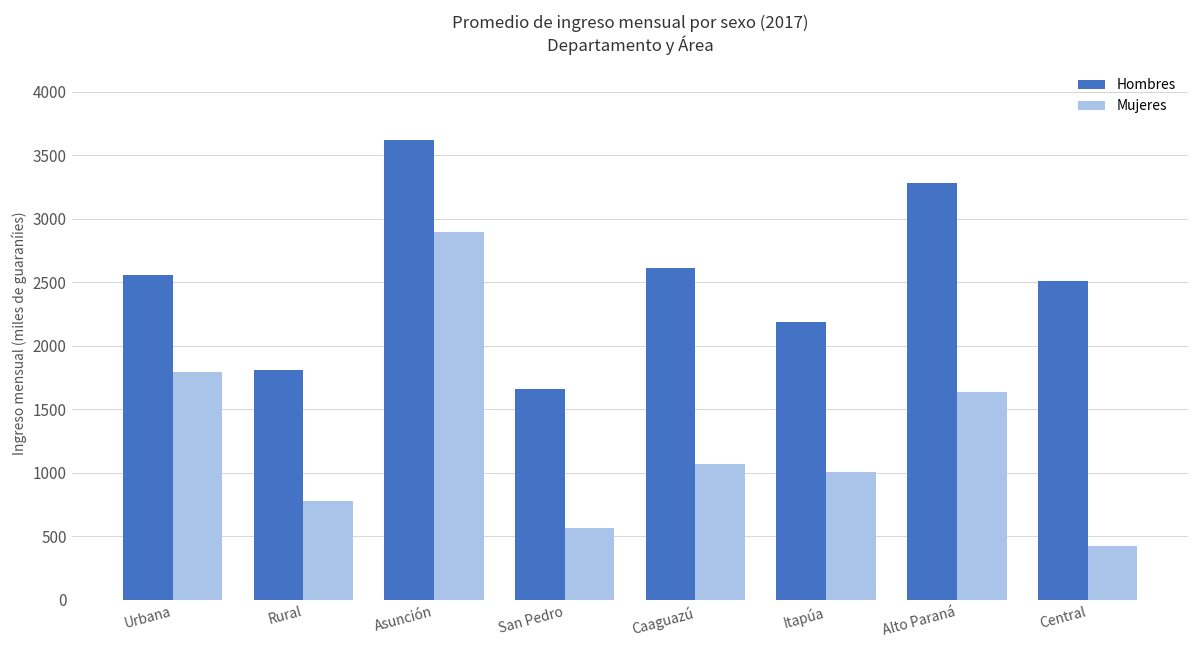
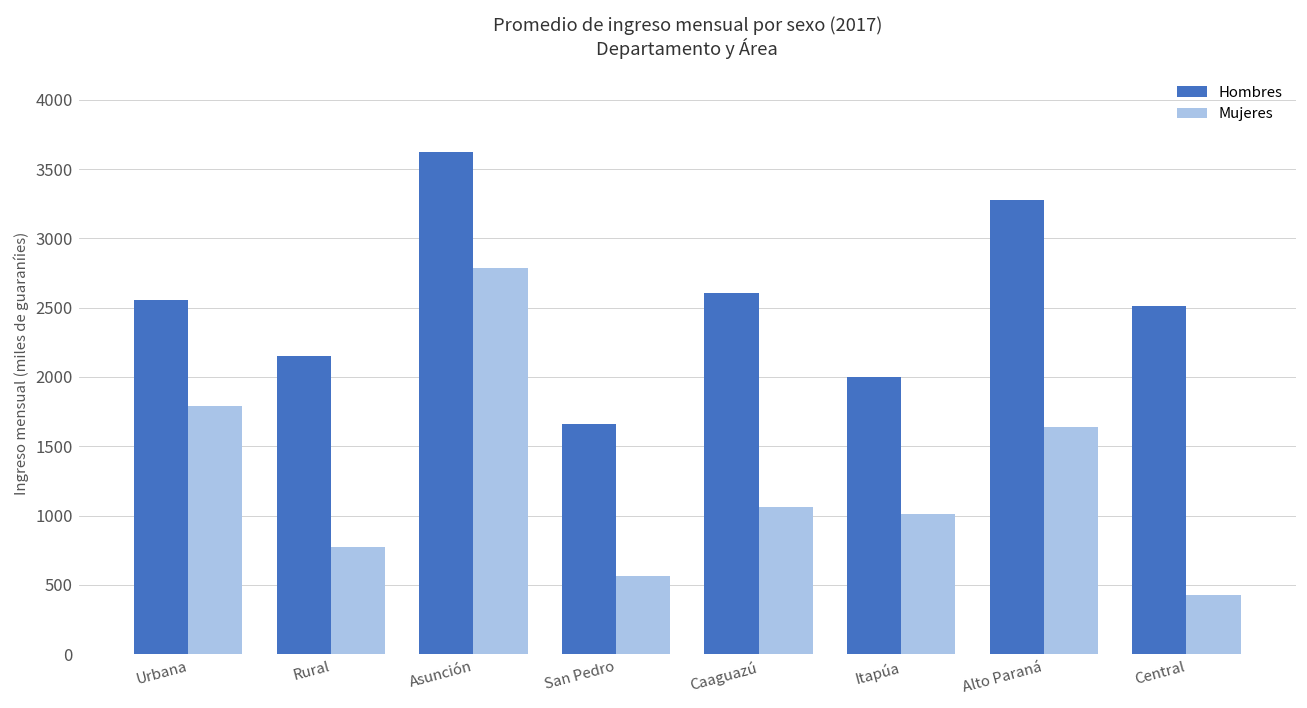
Hombres, Rural: 1810 -> 2150
Mujeres, Asunción: 2890 -> 2790
Hombres, Itapúa: 2190 -> 2000
